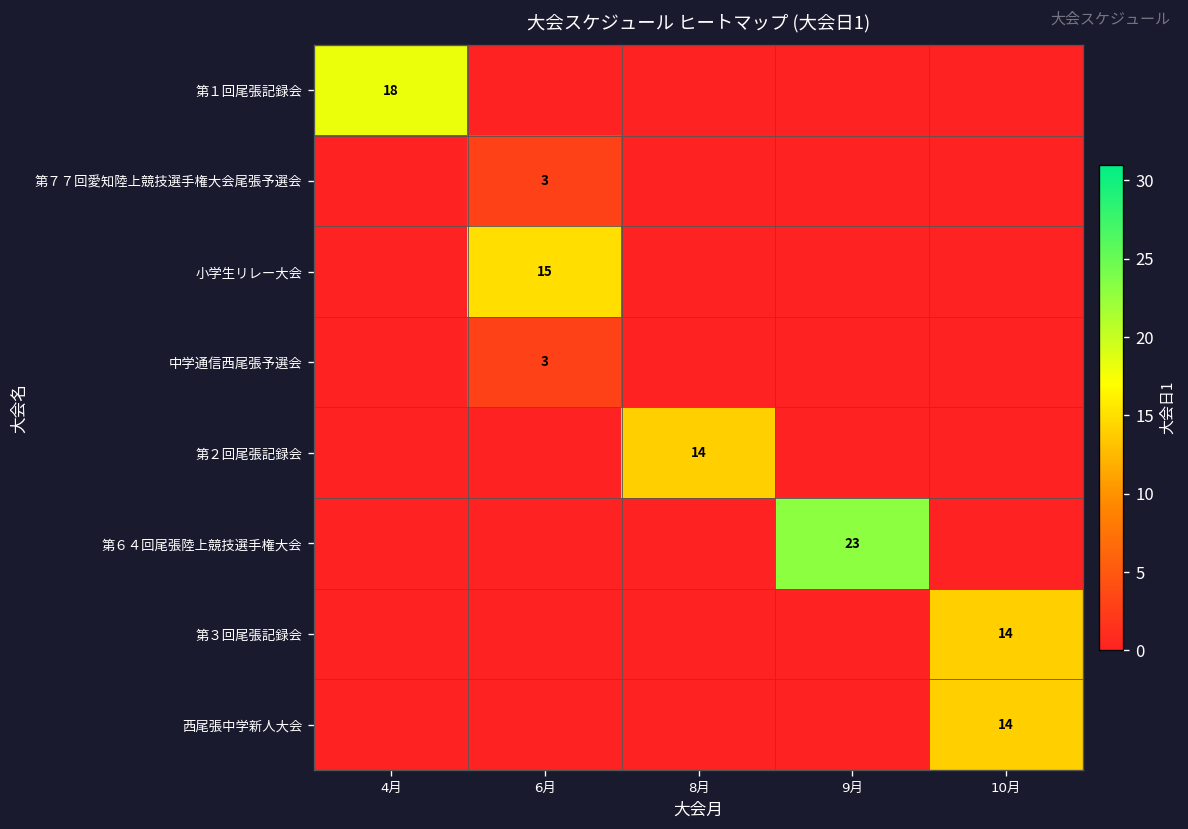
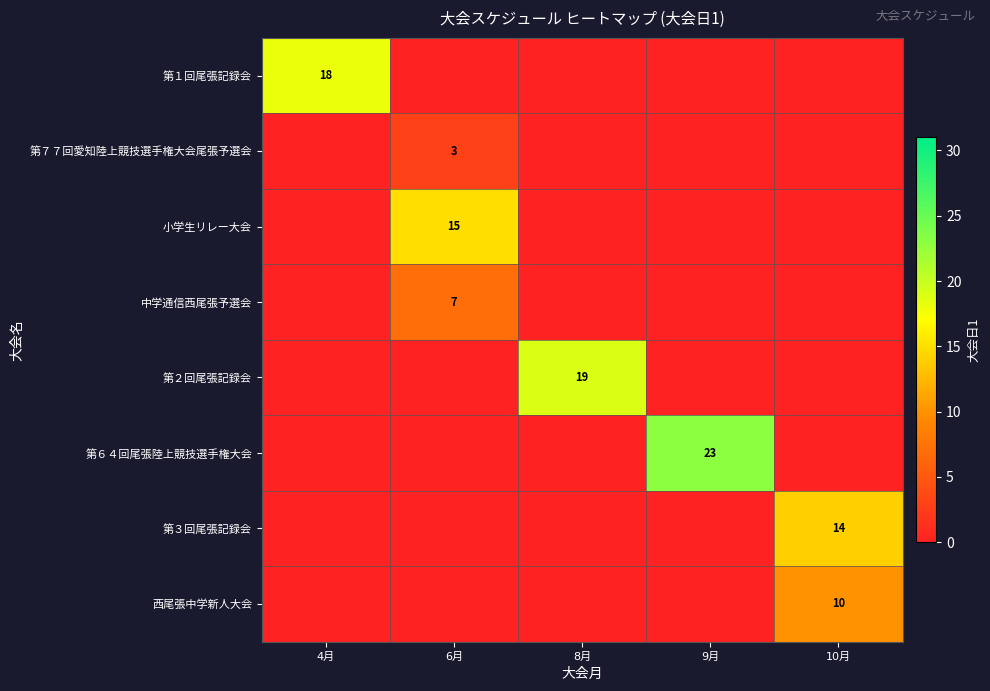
中学通信西尾張予選会, 6月: 3 -> 7
第２回尾張記録会, 8月: 14 -> 19
西尾張中学新人大会, 10月: 14 -> 10
